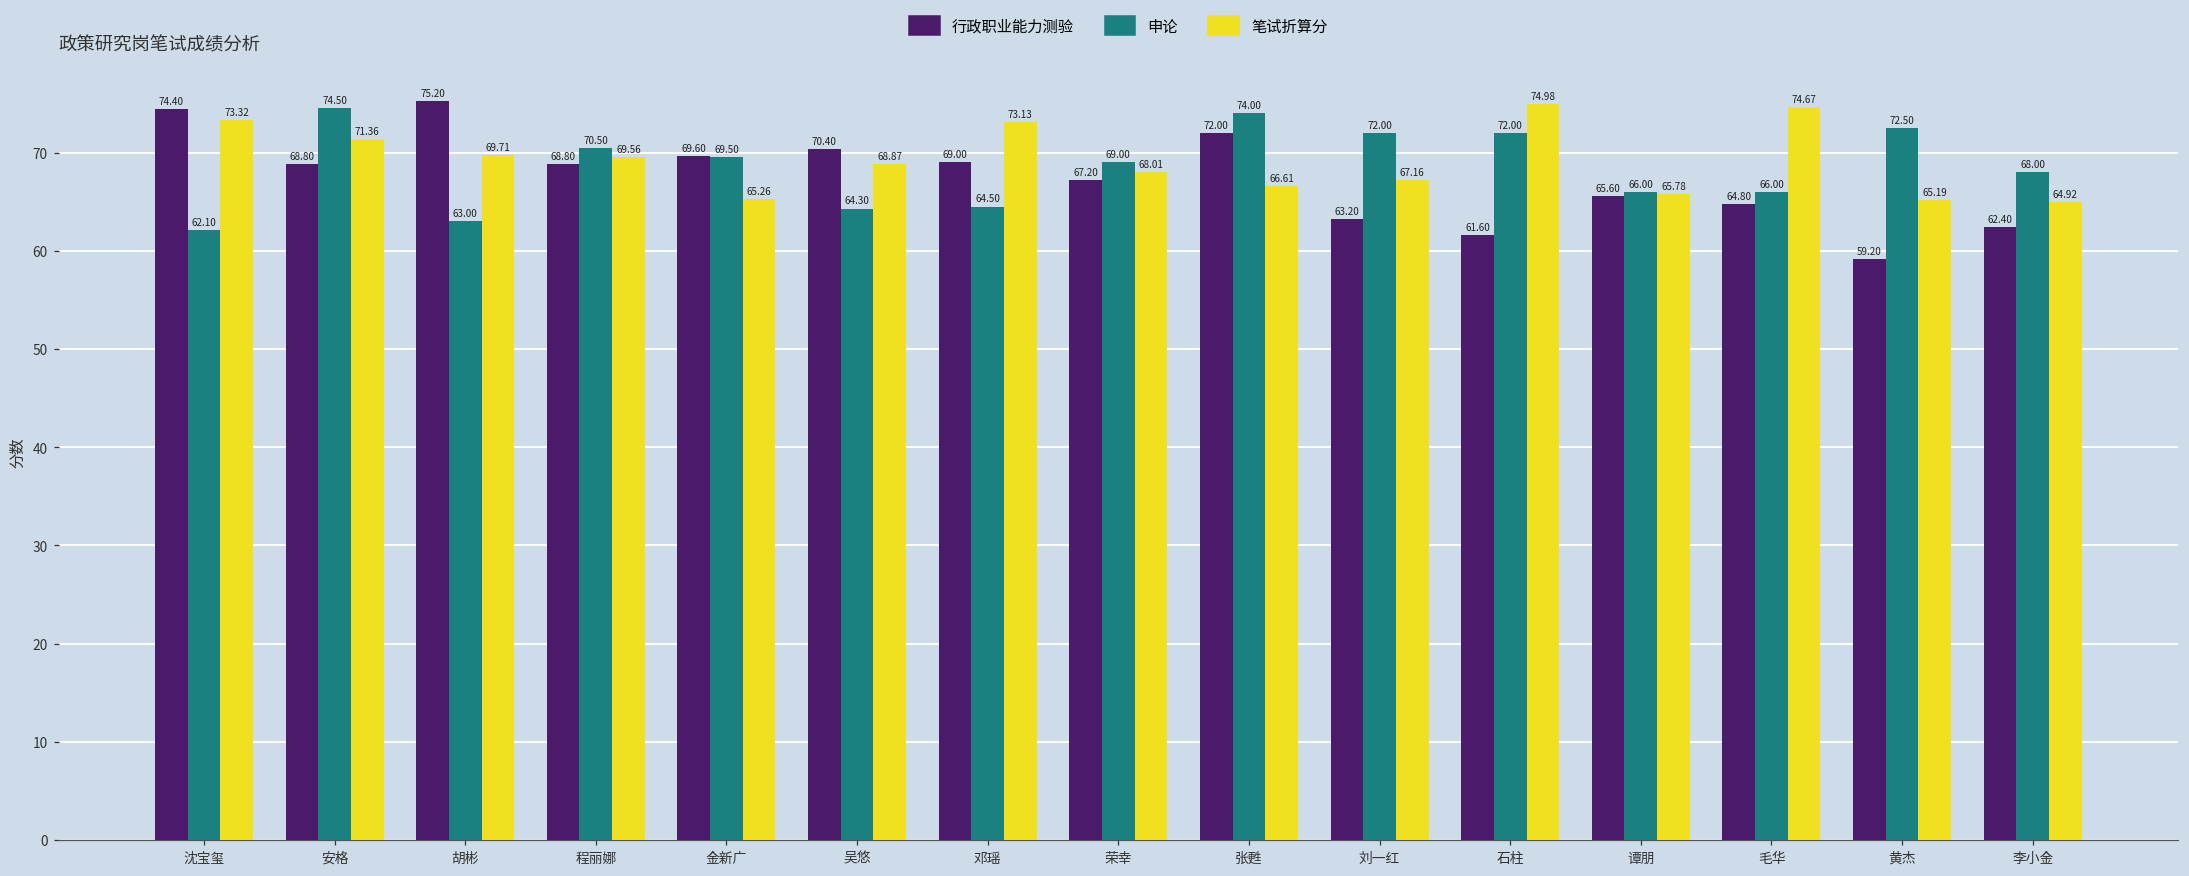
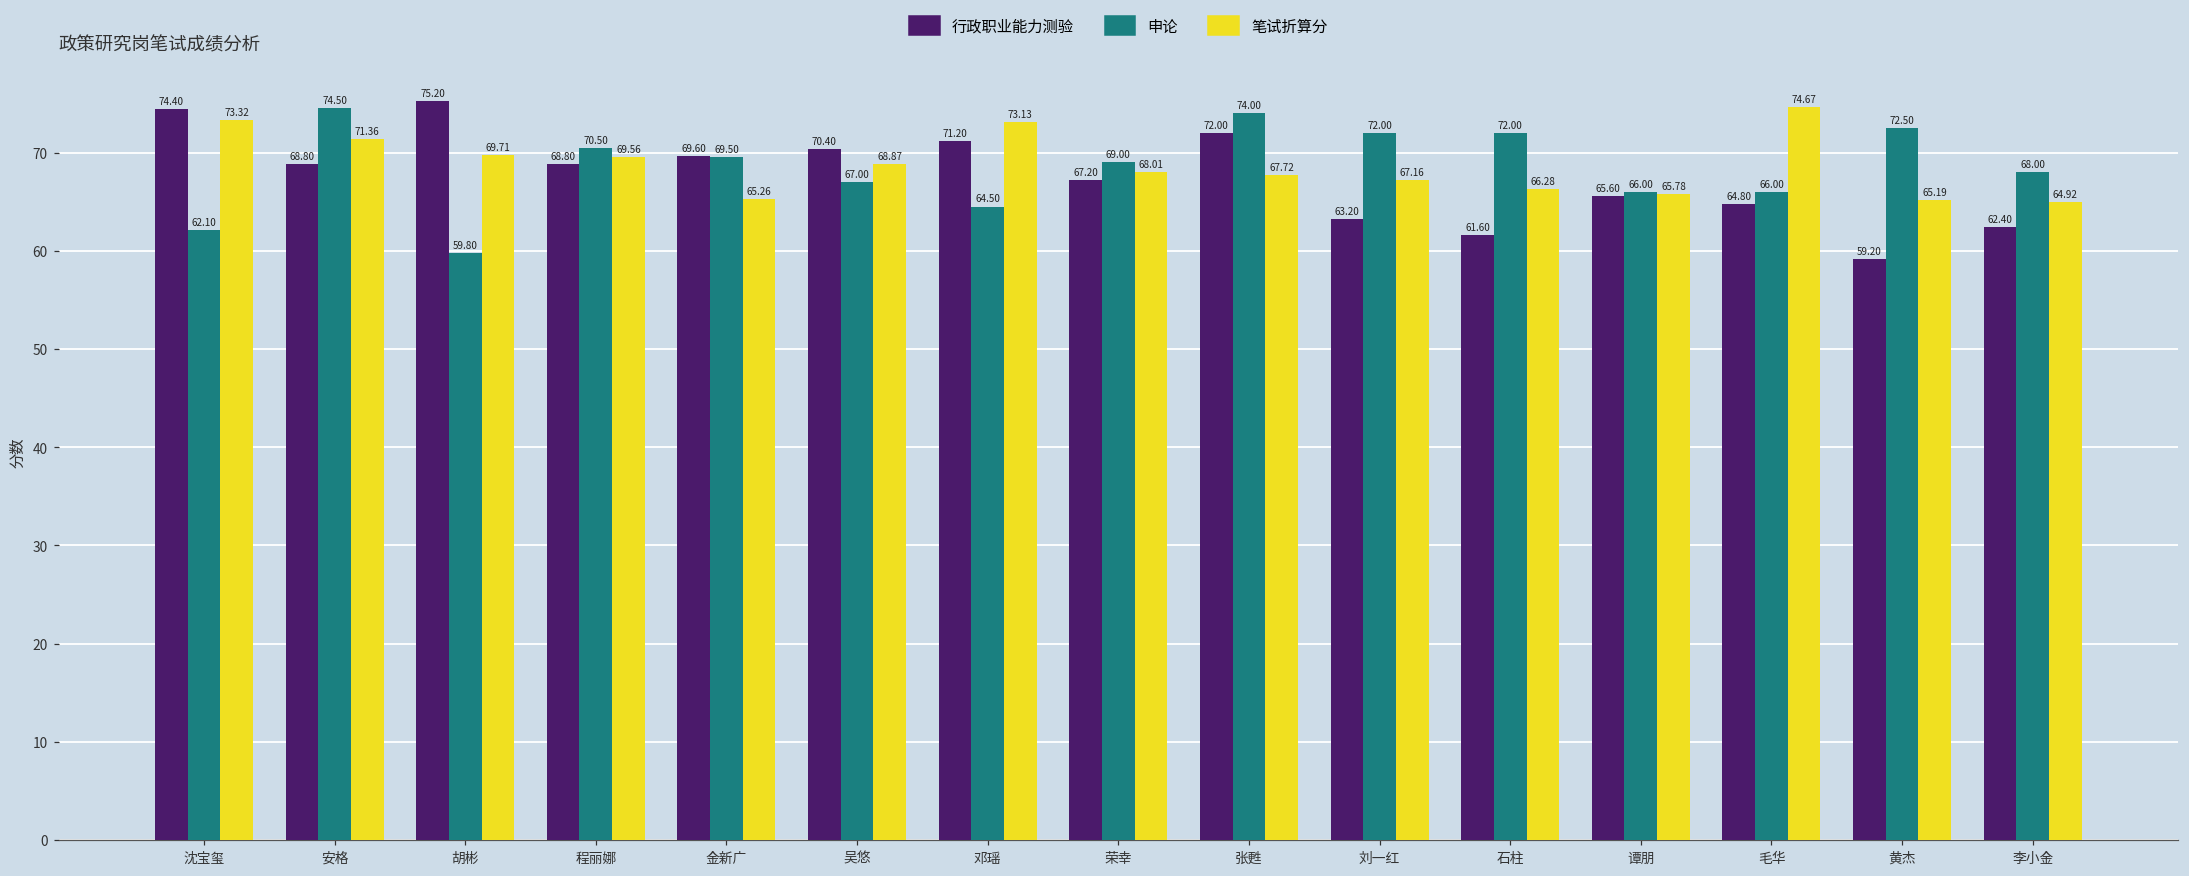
申论, 胡彬: 63.00 -> 59.80
申论, 吴悠: 64.30 -> 67.00
行政职业能力测验, 邓瑶: 69.00 -> 71.20
笔试折算分, 张甦: 66.61 -> 67.72
笔试折算分, 石柱: 74.98 -> 66.28
